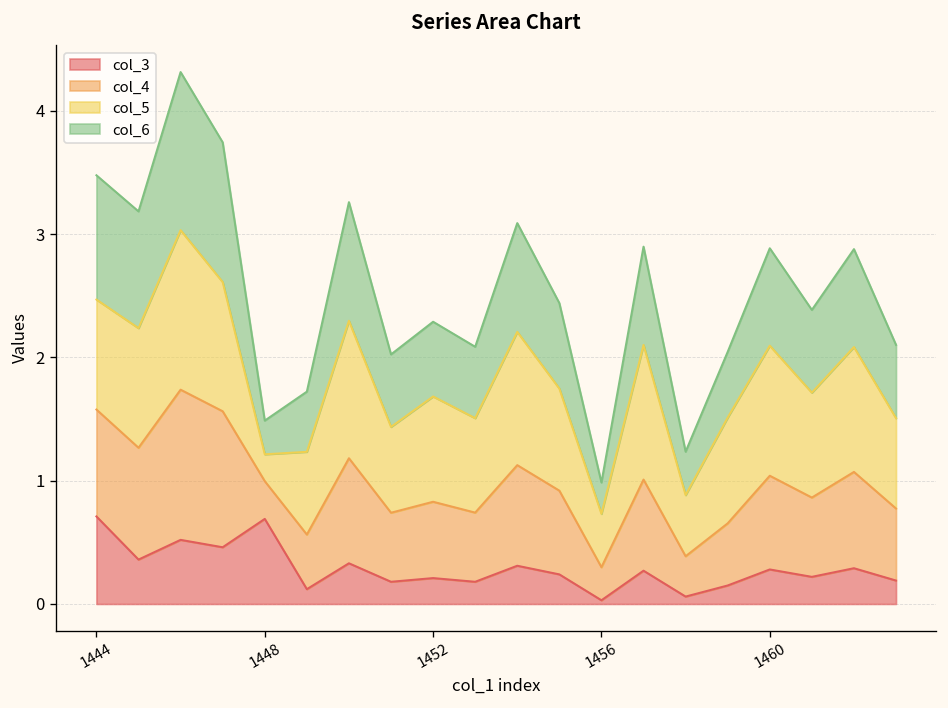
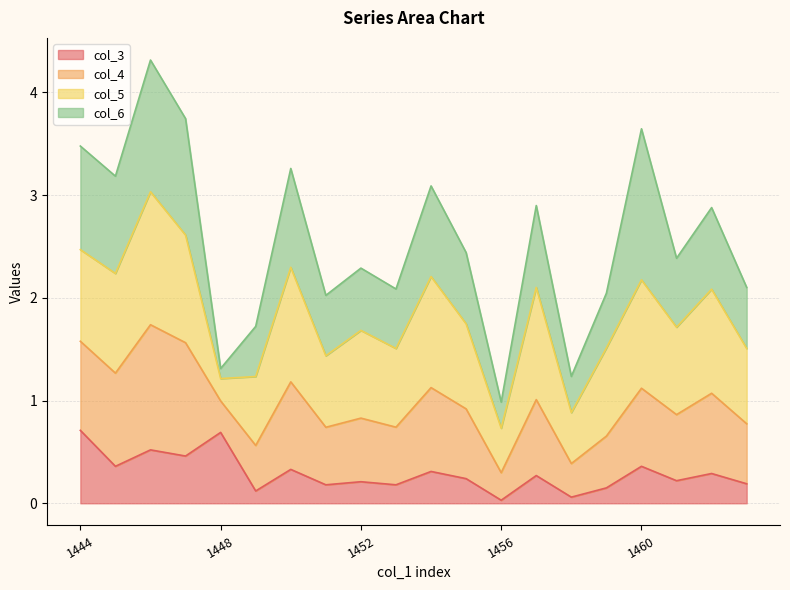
col_6, 1448: 0.27 -> 0.10
col_3, 1460: 0.28 -> 0.36
col_6, 1460: 0.79 -> 1.47
